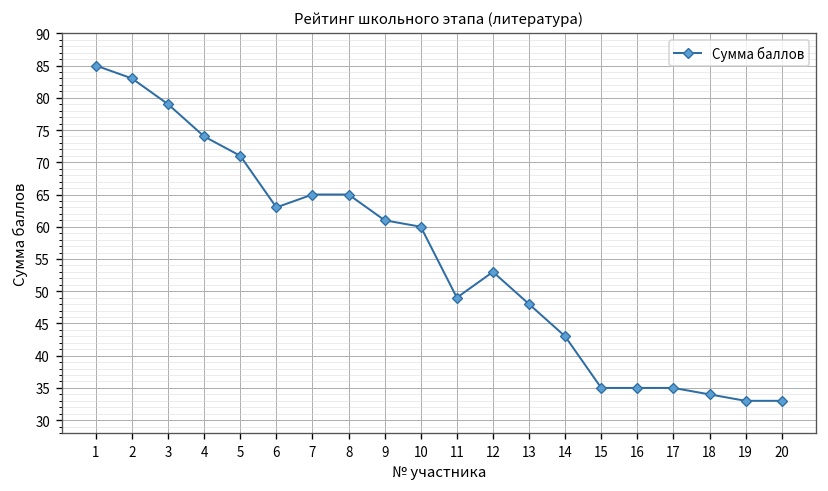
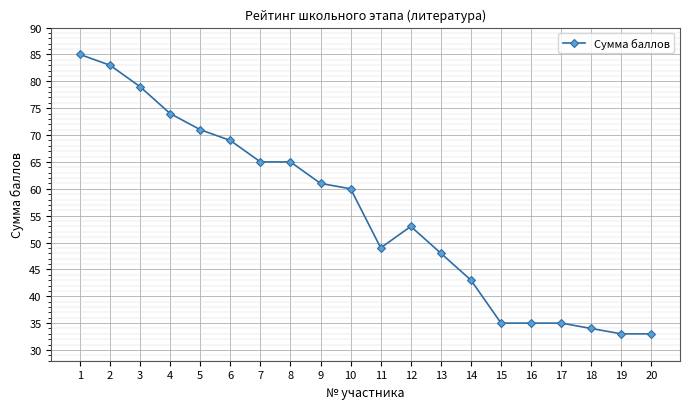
6: 63 -> 69
